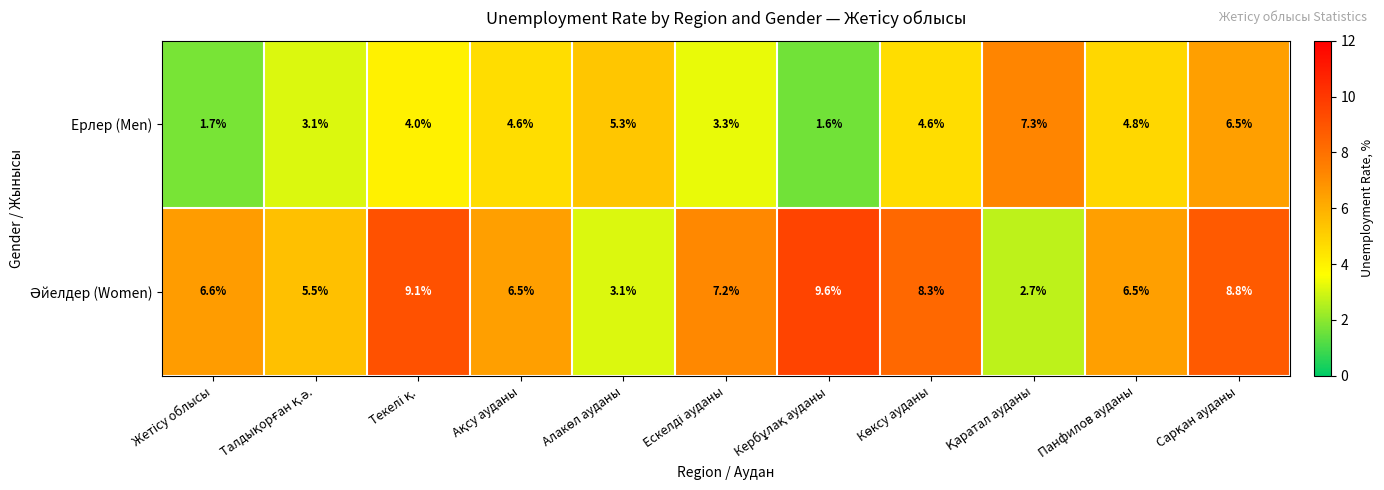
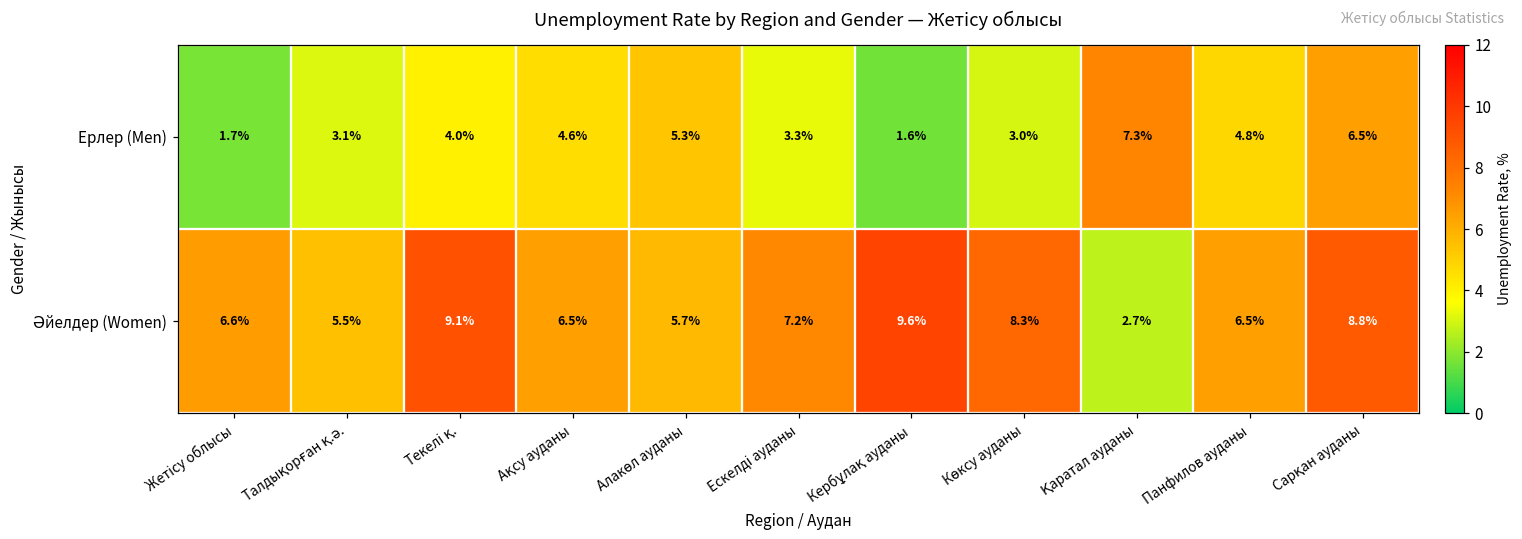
Ерлер (Men), Көксу ауданы: 4.6% -> 3.0%
Әйелдер (Women), Алакөл ауданы: 3.1% -> 5.7%
